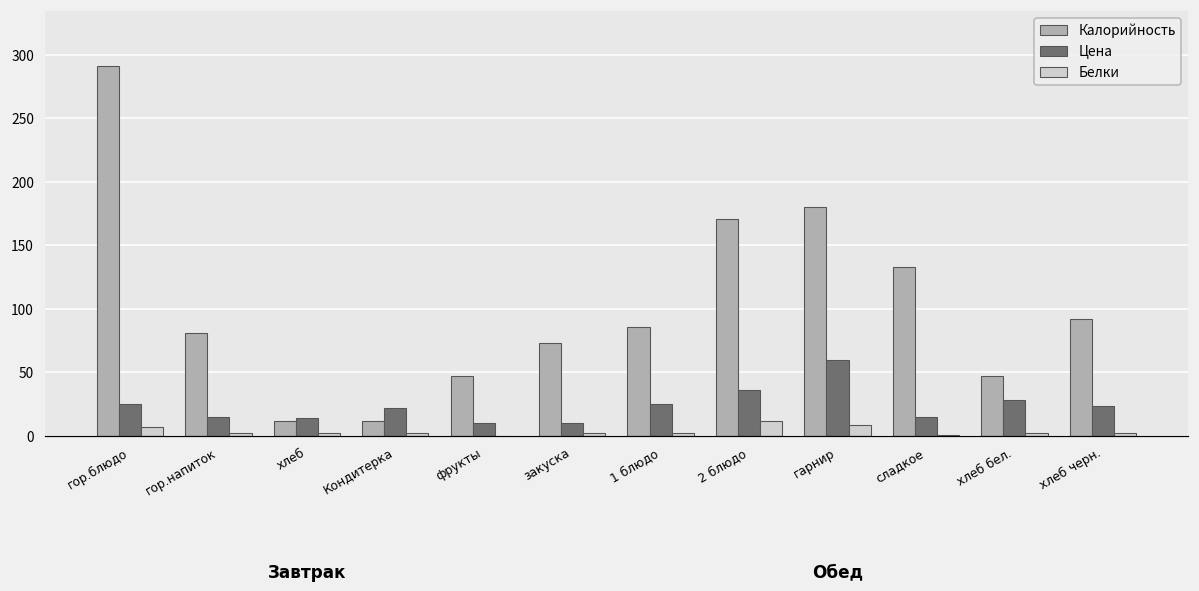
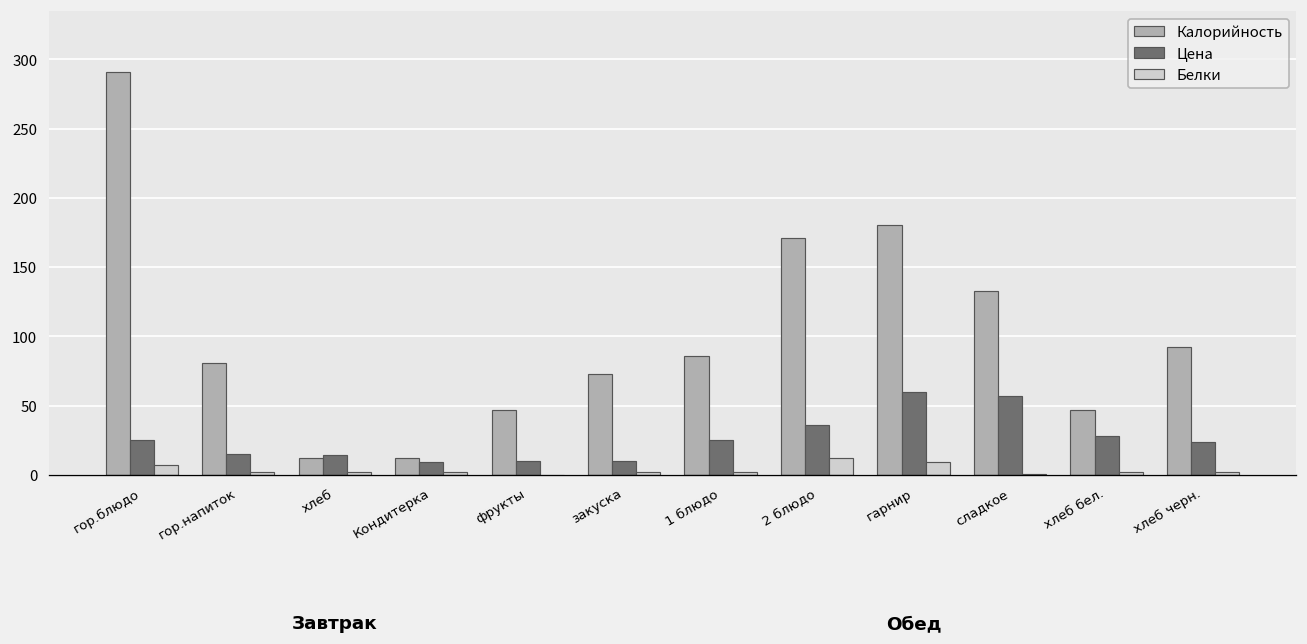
Цена, Кондитерка: 22 -> 10
Цена, сладкое: 15 -> 57
